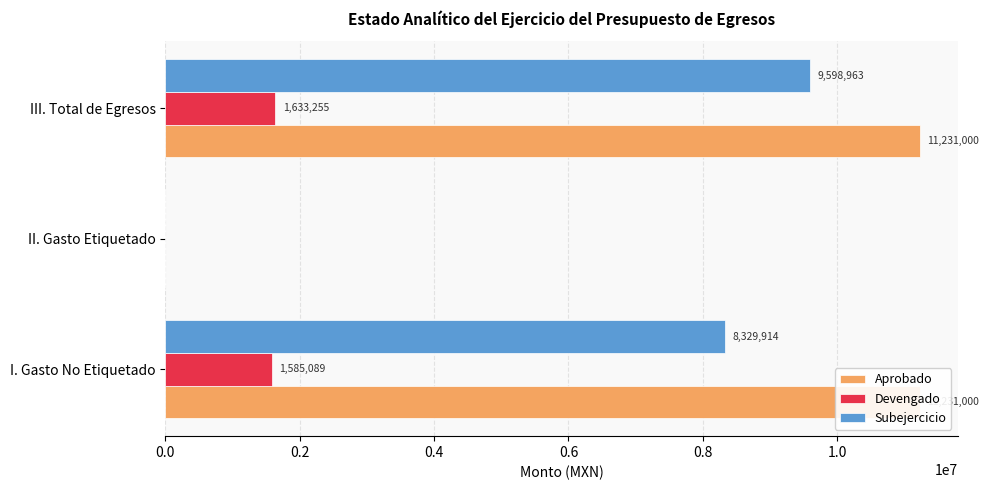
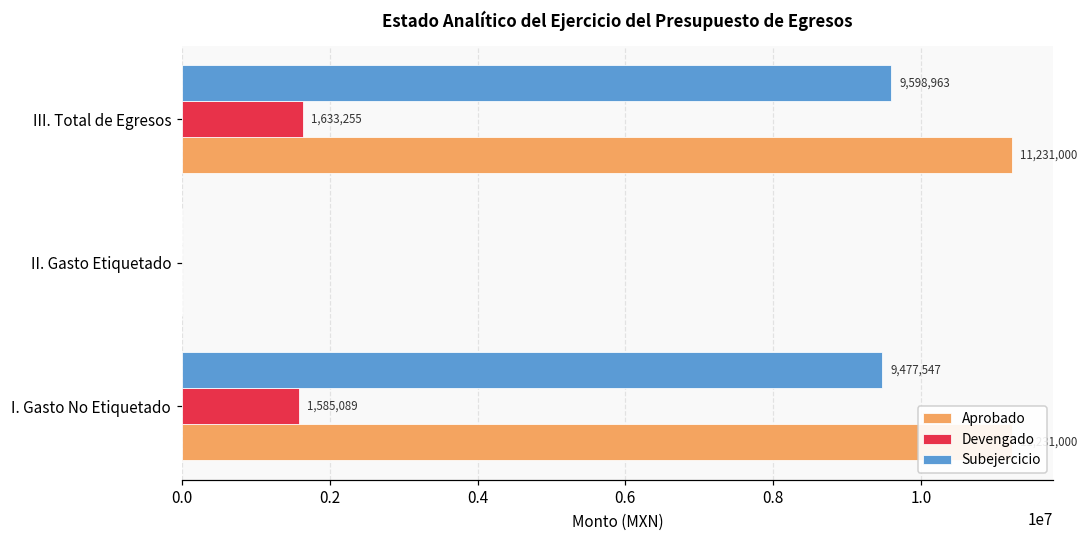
Subejercicio, I. Gasto No Etiquetado: 8,329,914 -> 9,477,547
